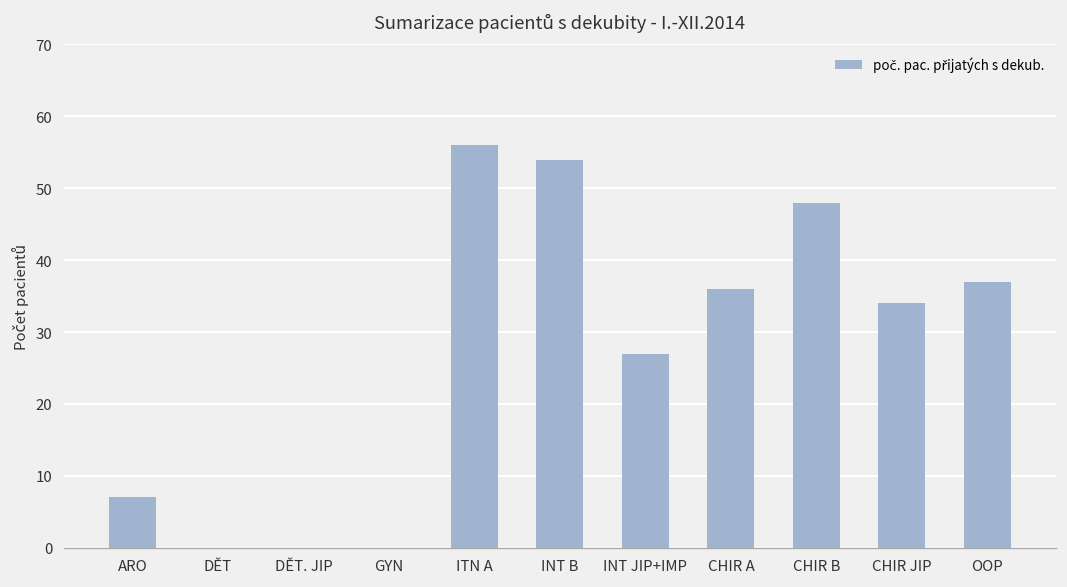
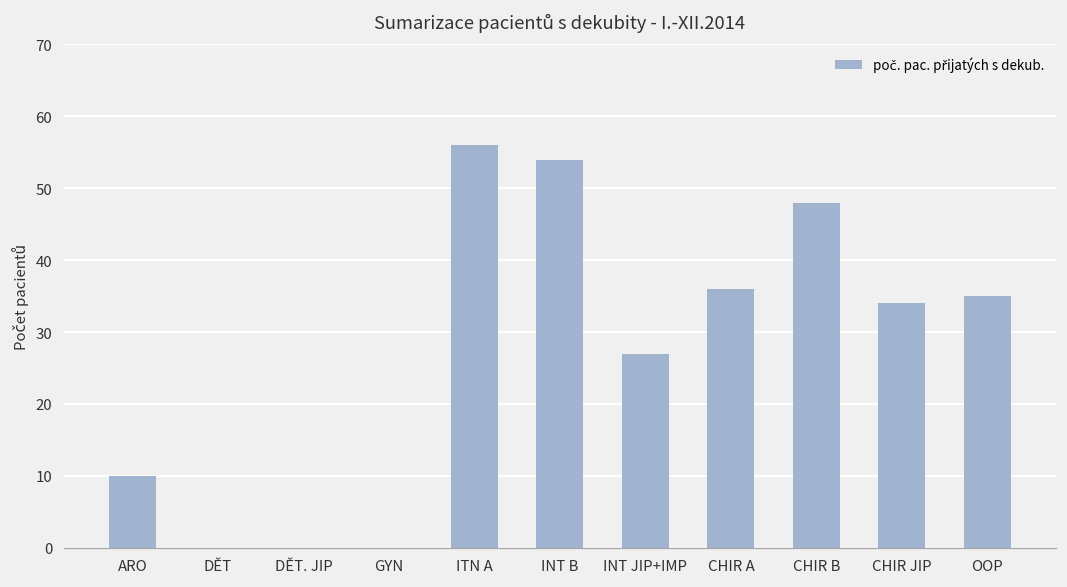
ARO: 7 -> 10
OOP: 37 -> 35
